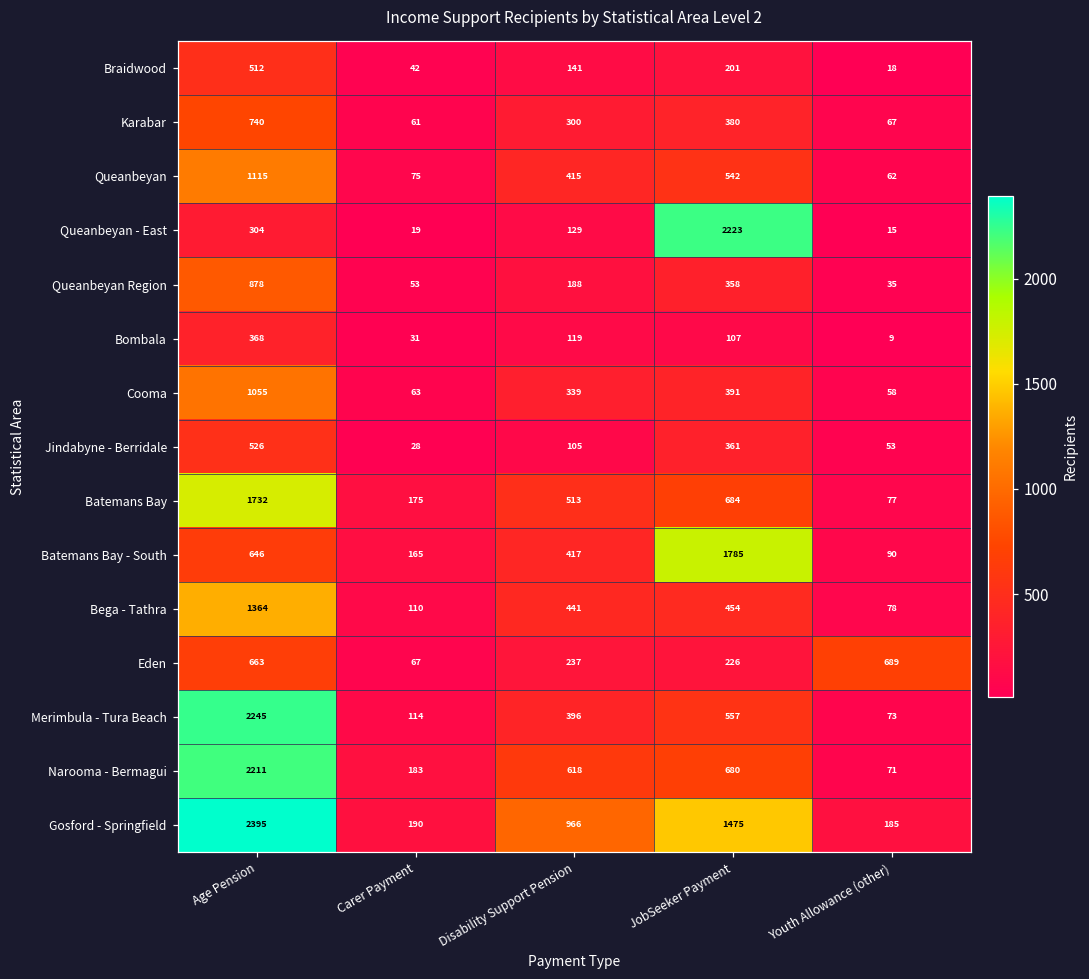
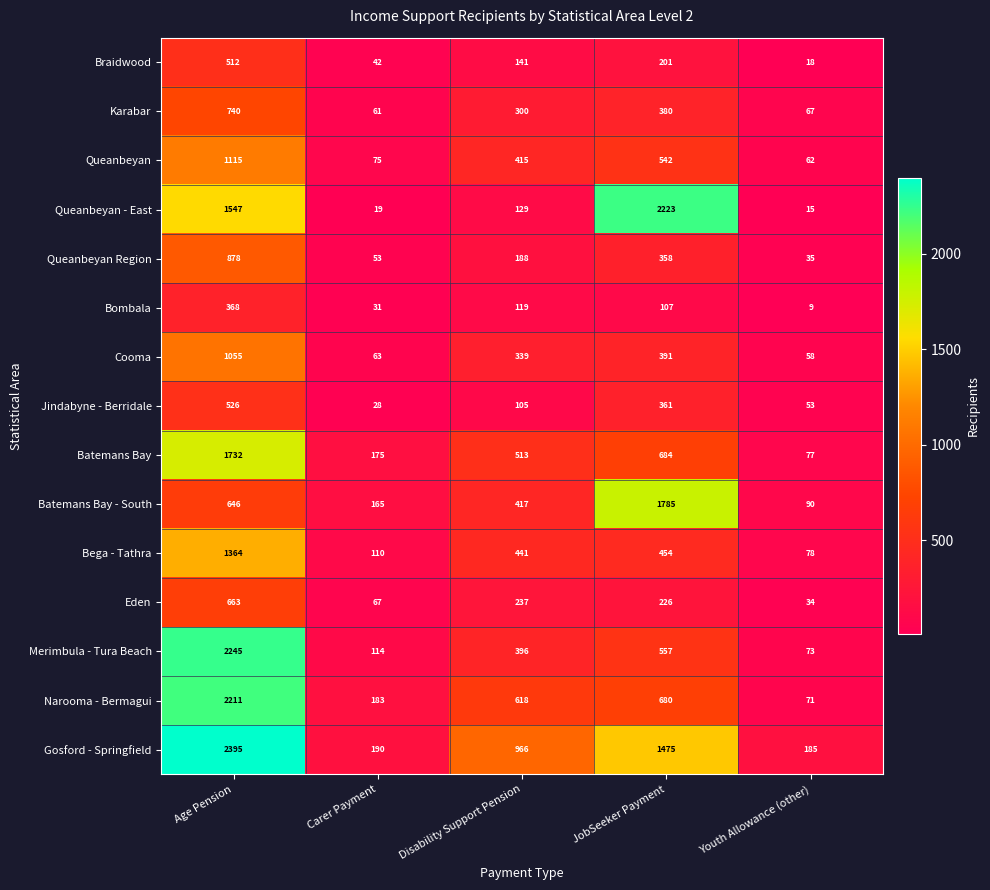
Queanbeyan - East, Age Pension: 304 -> 1547
Eden, Youth Allowance (other): 689 -> 34
